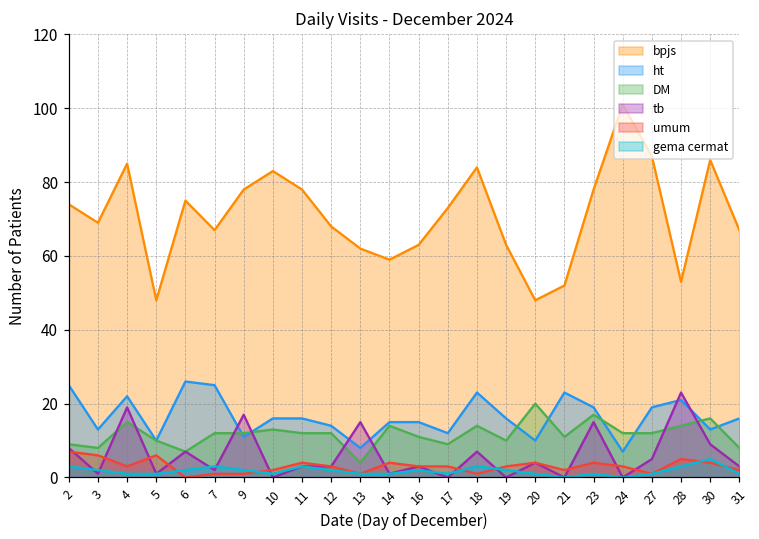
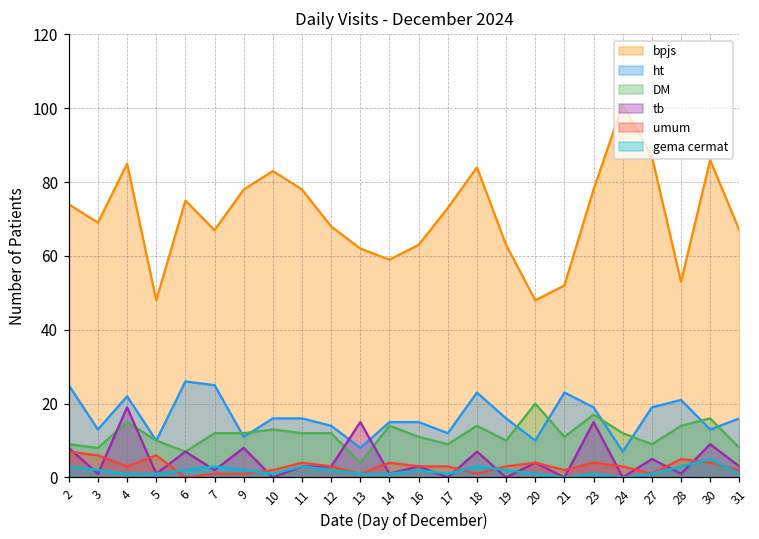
tb, 9: 17 -> 8
DM, 27: 12 -> 9
tb, 28: 23 -> 1
